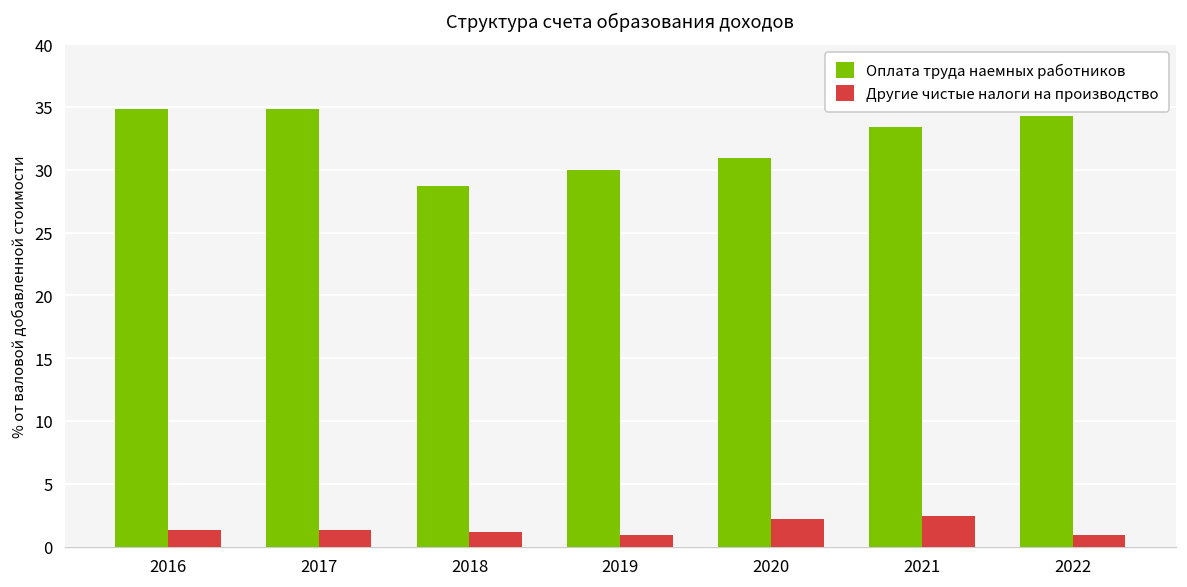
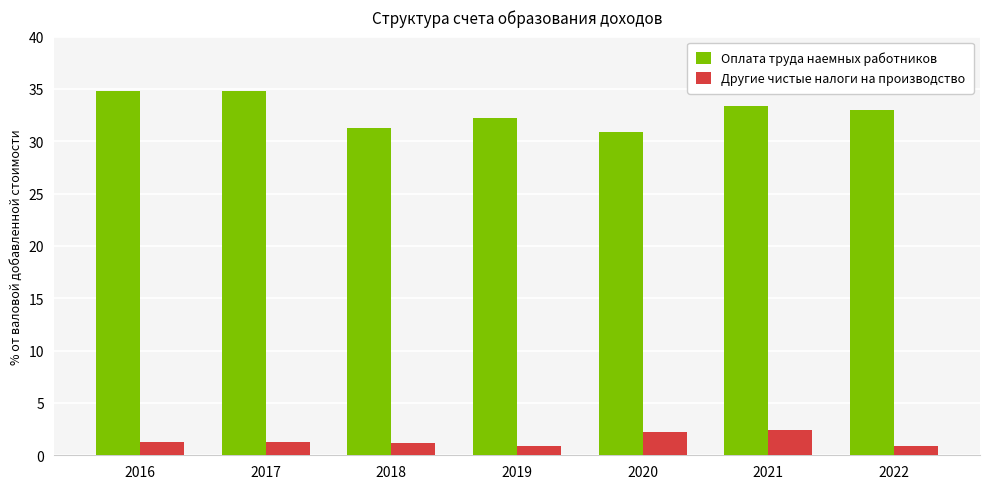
Оплата труда наемных работников, 2018: 28.7 -> 31.3
Оплата труда наемных работников, 2019: 30.0 -> 32.2
Оплата труда наемных работников, 2022: 34.3 -> 33.0
